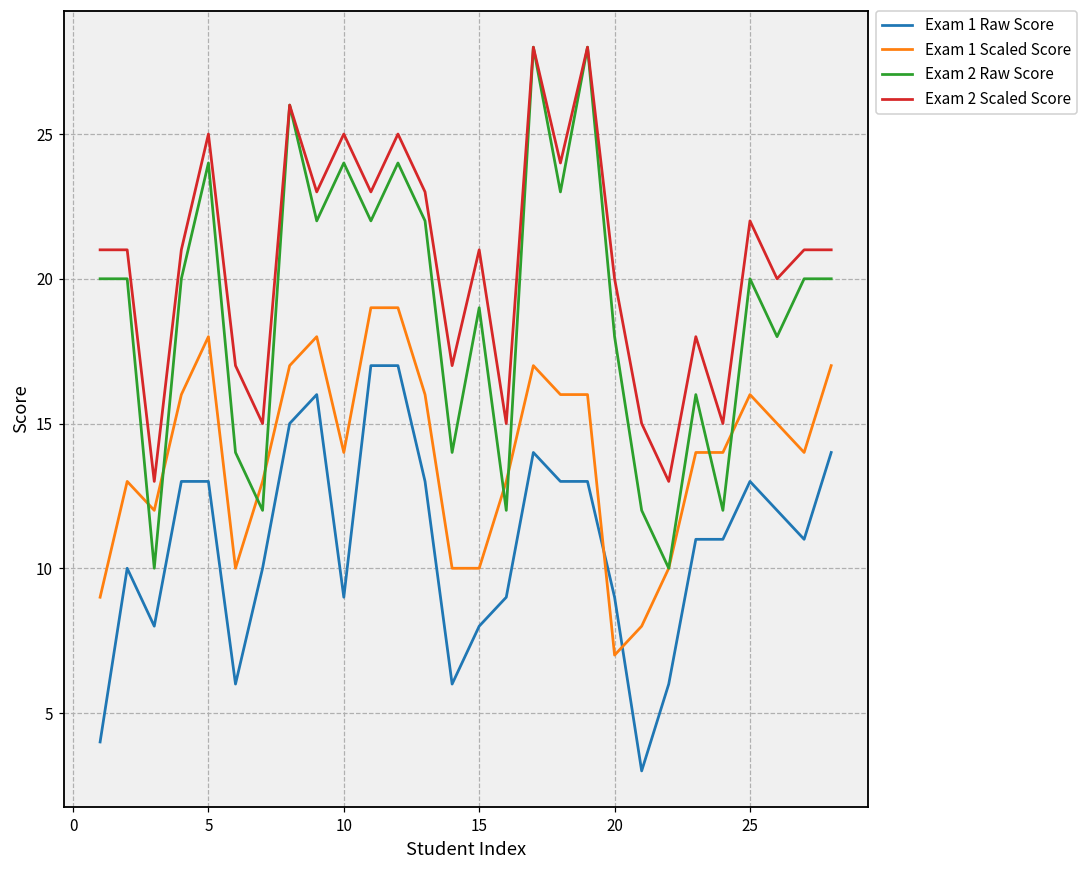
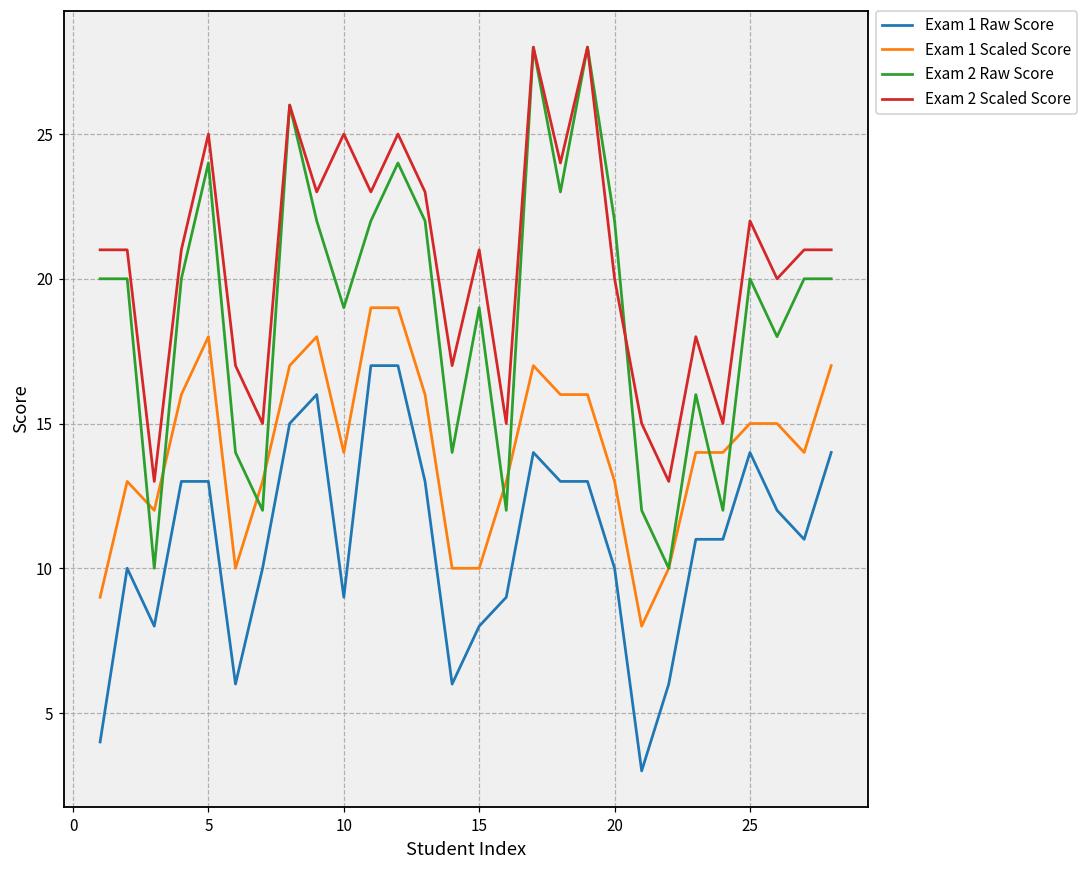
Exam 2 Raw Score, 10: 24 -> 19
Exam 1 Raw Score, 20: 9 -> 10
Exam 1 Scaled Score, 20: 7 -> 13
Exam 2 Raw Score, 20: 18 -> 22
Exam 1 Raw Score, 25: 13 -> 14
Exam 1 Scaled Score, 25: 16 -> 15
